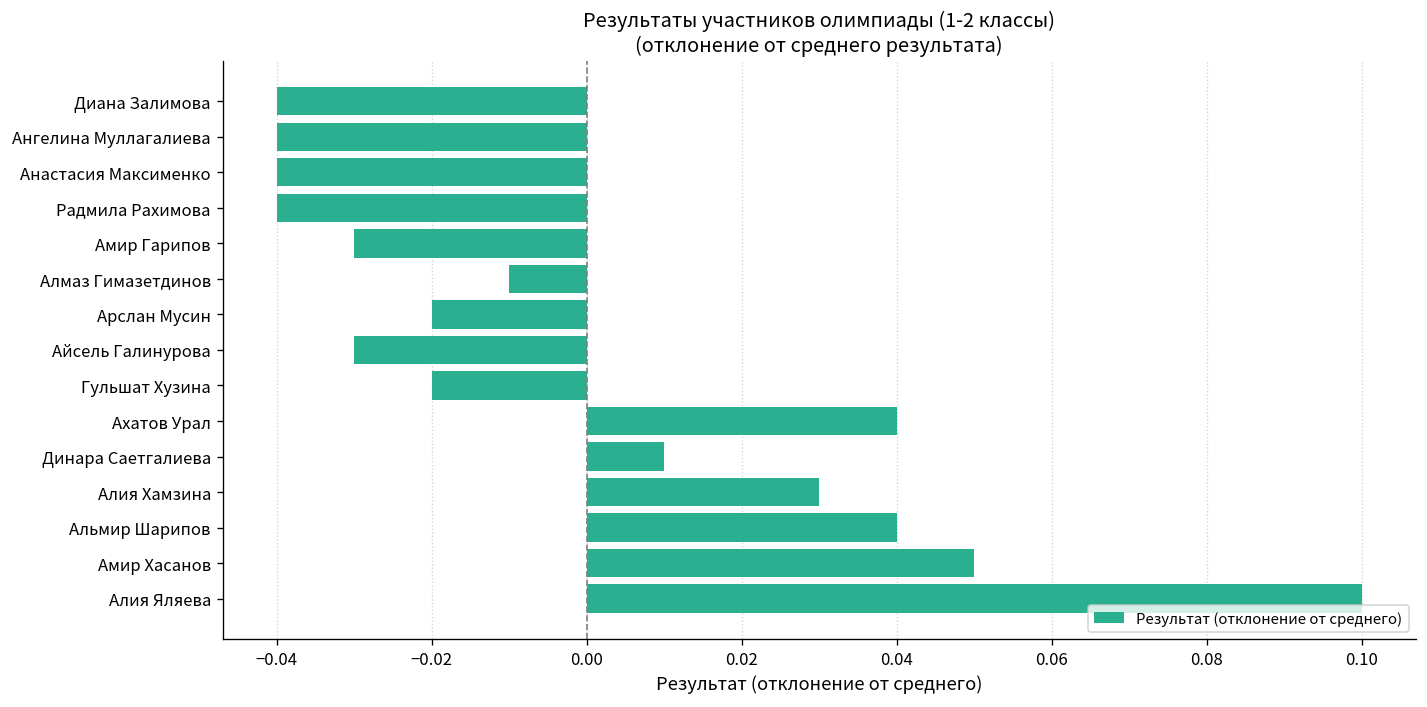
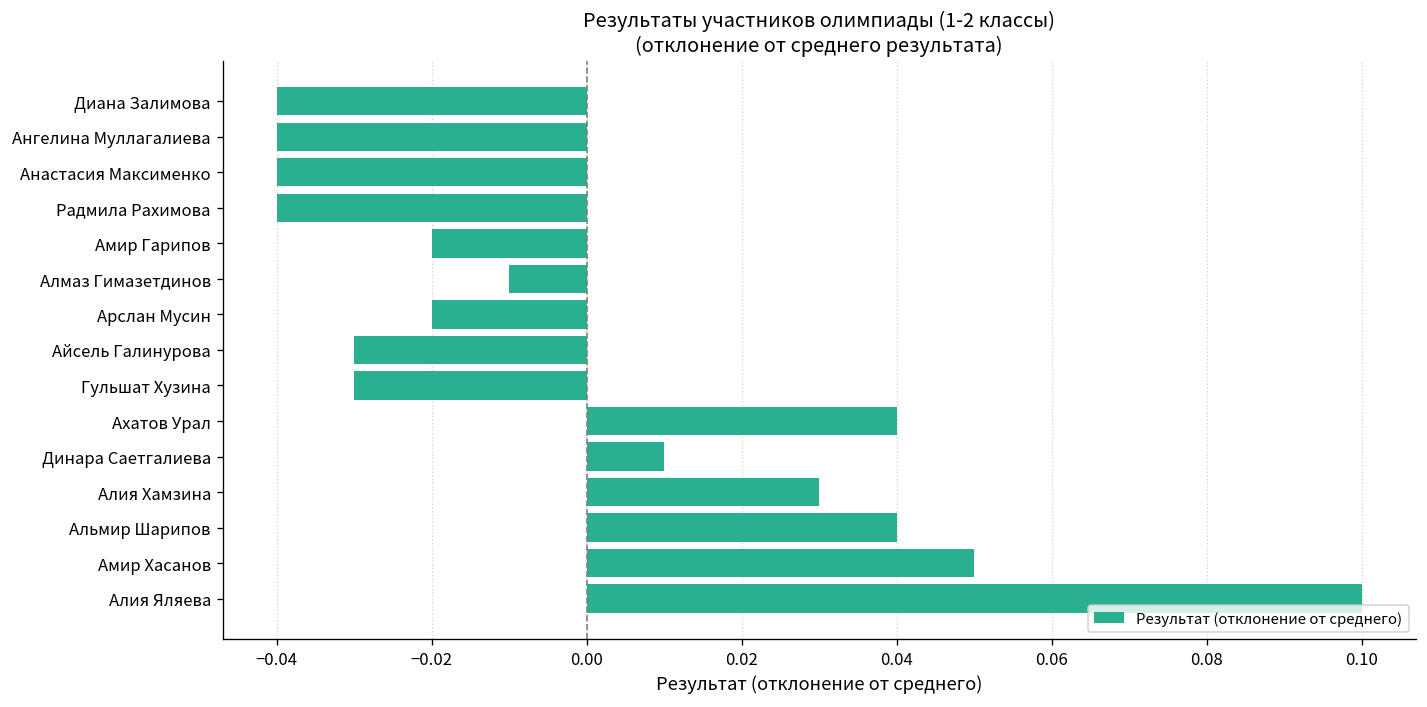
Амир Гарипов: -0.030 -> -0.020
Гульшат Хузина: -0.020 -> -0.030
